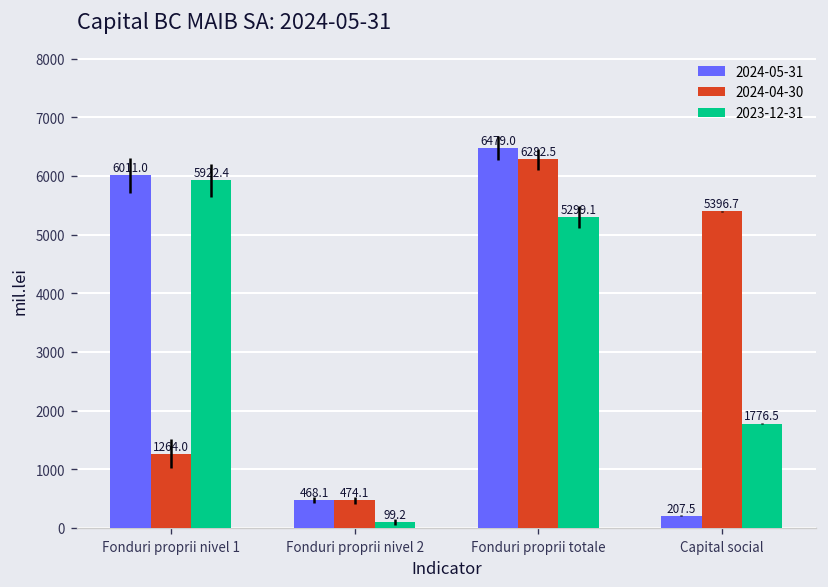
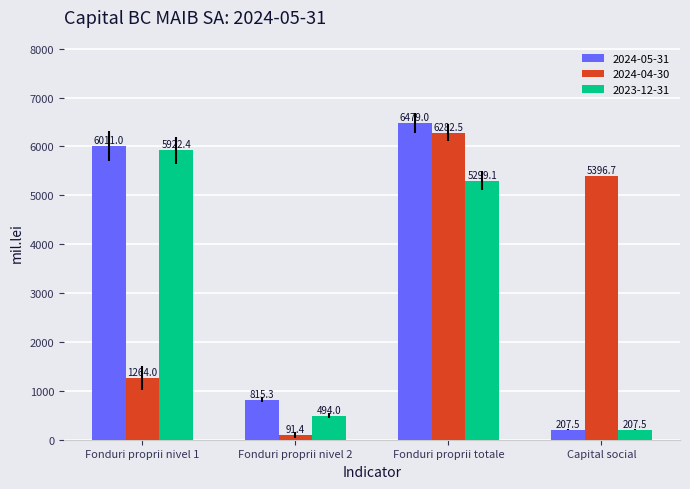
2024-05-31, Fonduri proprii nivel 2: 468.1 -> 815.3
2024-04-30, Fonduri proprii nivel 2: 474.1 -> 91.4
2023-12-31, Fonduri proprii nivel 2: 99.2 -> 494.0
2023-12-31, Capital social: 1776.5 -> 207.5
